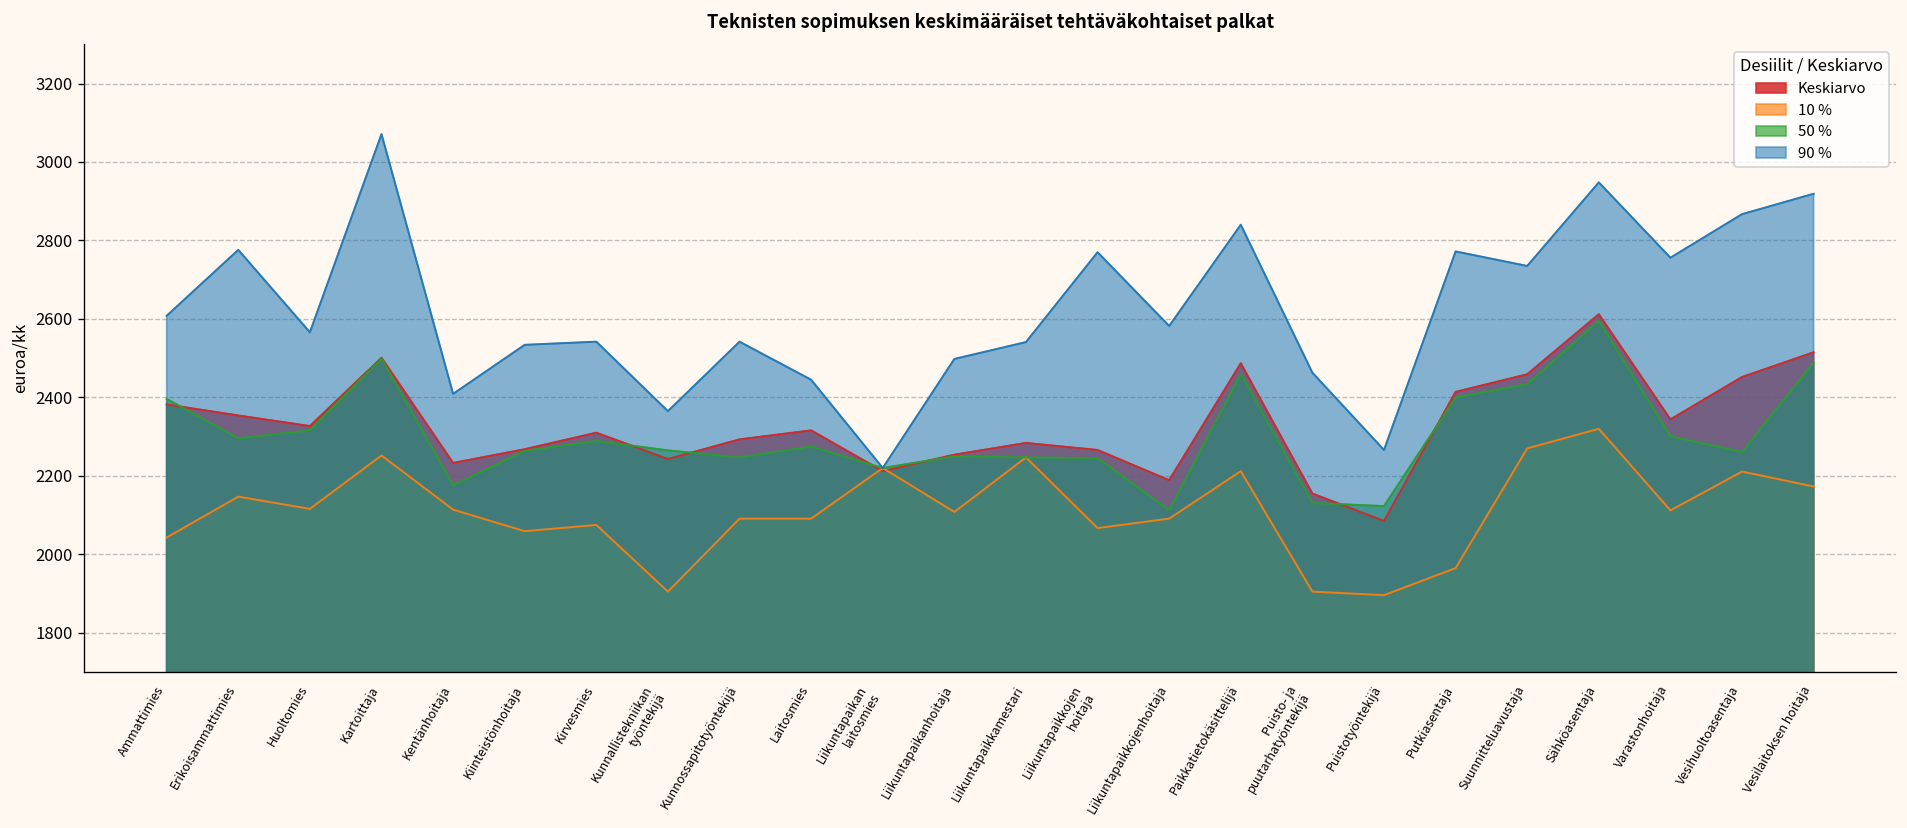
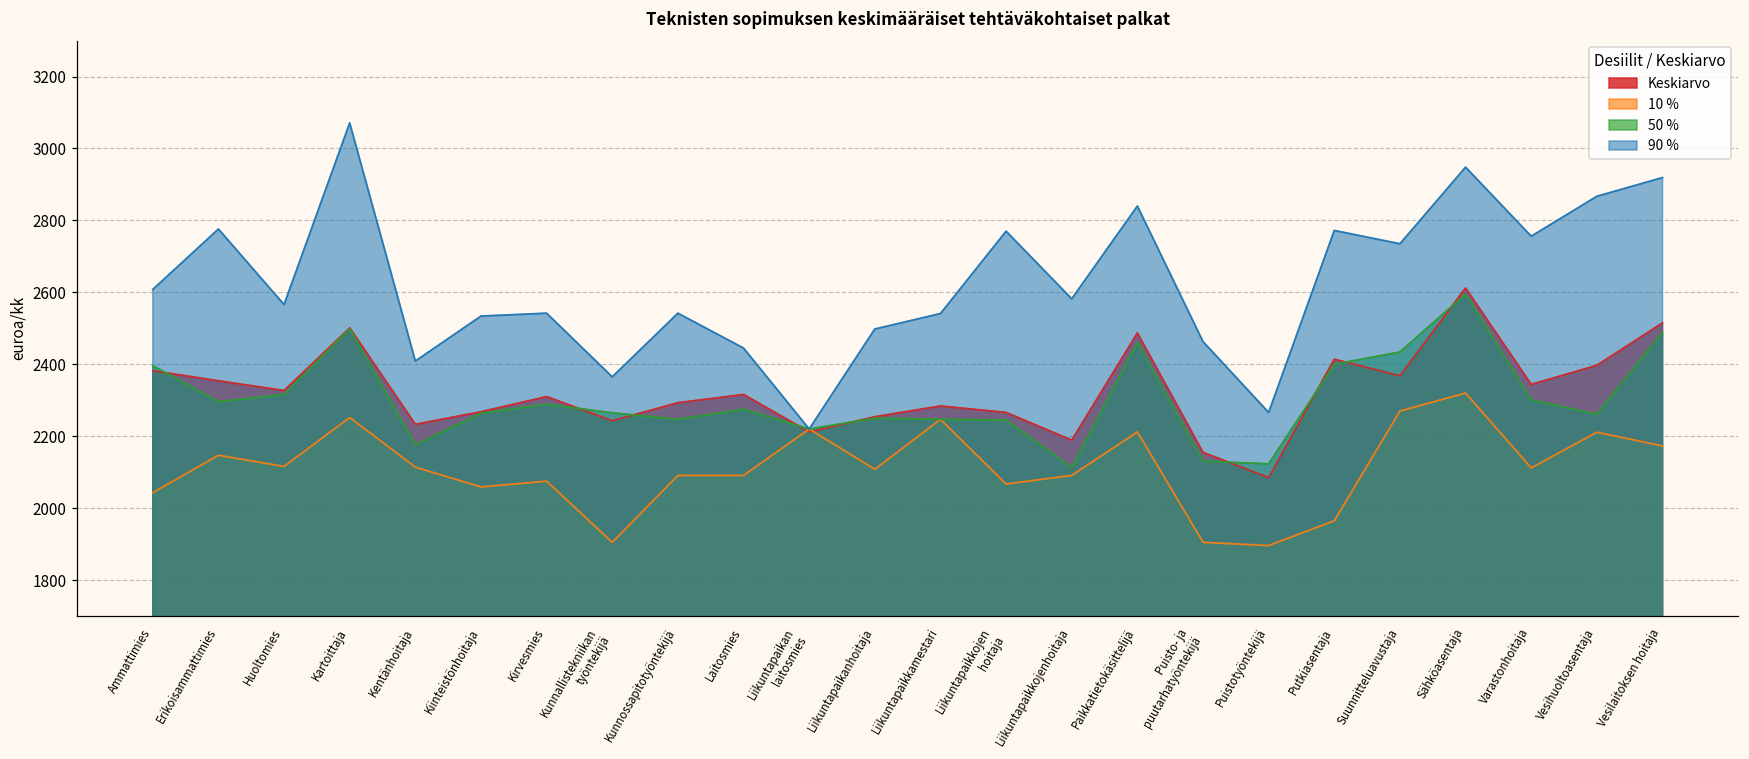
Keskiarvo, Suunnitteluavustaja: 2460 -> 2370
Keskiarvo, Vesihuoltoasentaja: 2450 -> 2400
